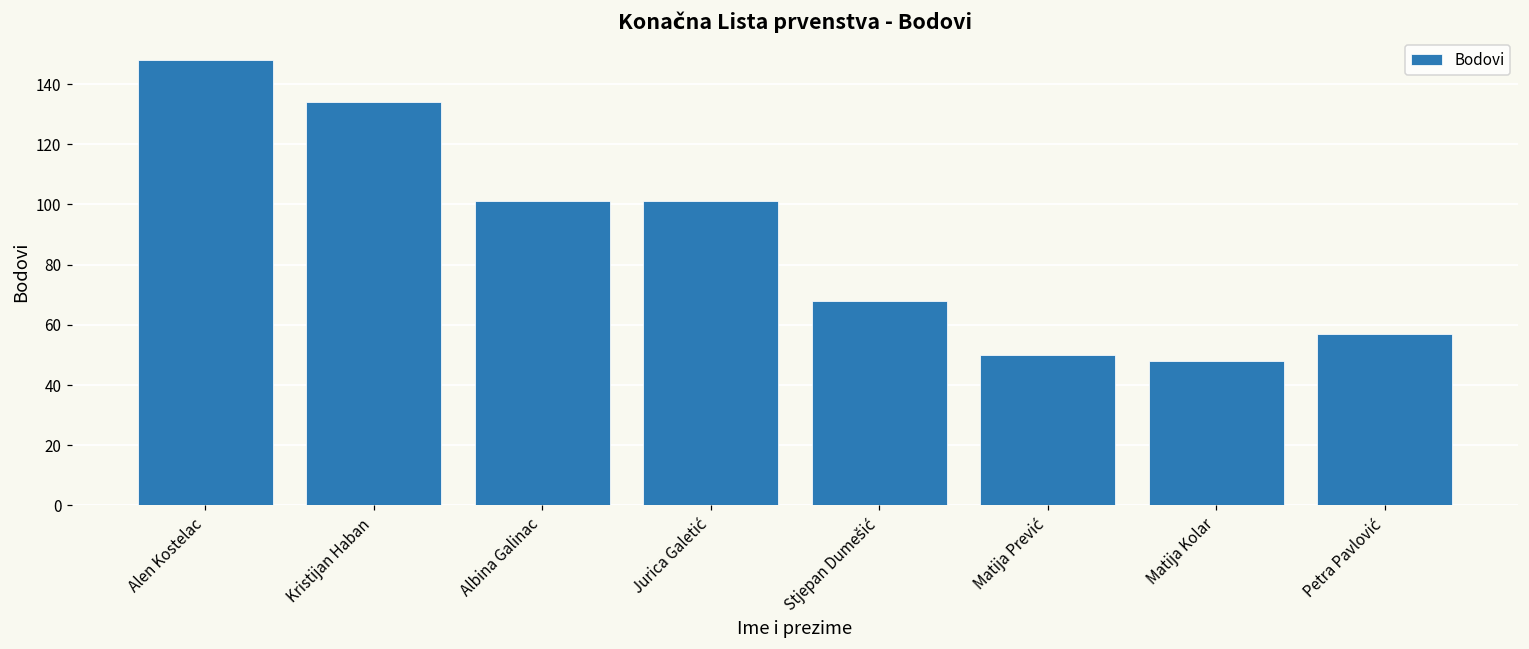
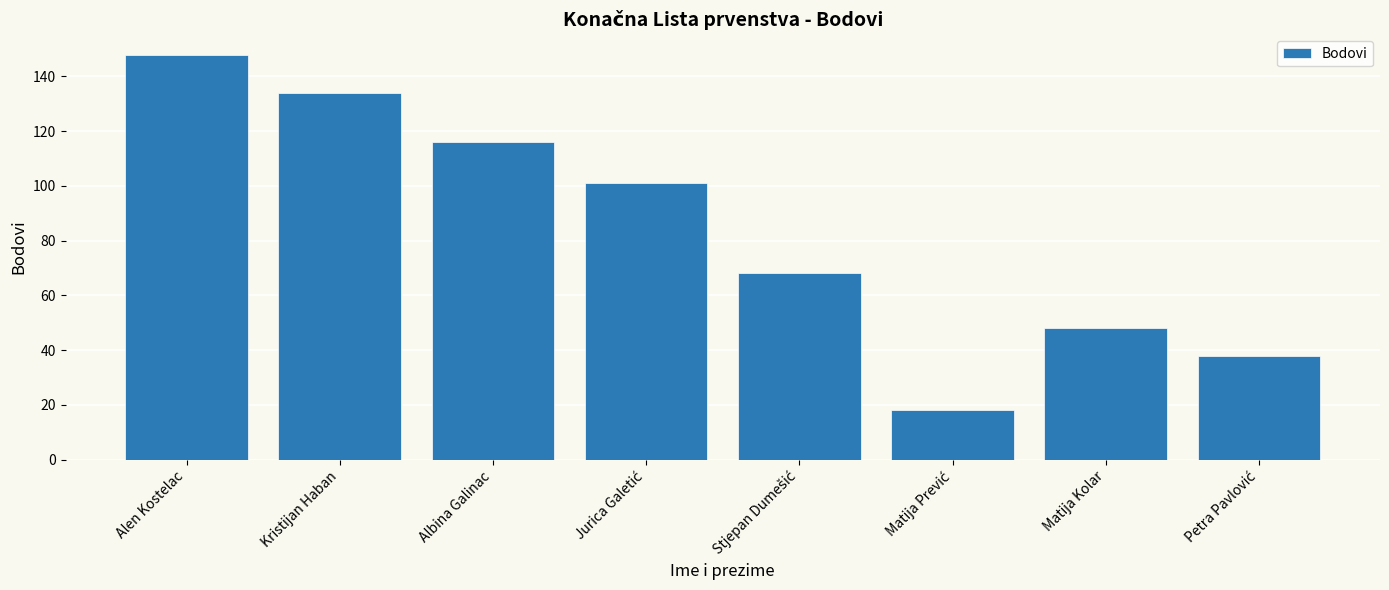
Albina Galinac: 101 -> 116
Matija Prević: 50 -> 18
Petra Pavlović: 57 -> 38
